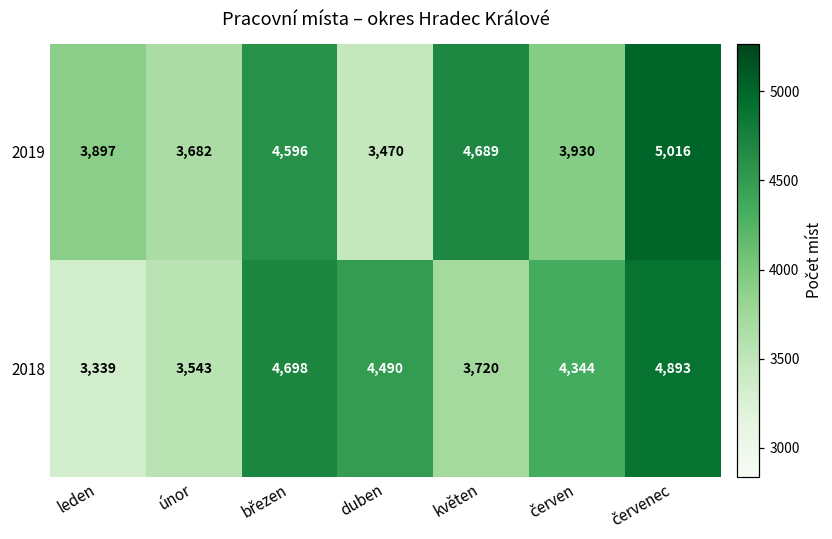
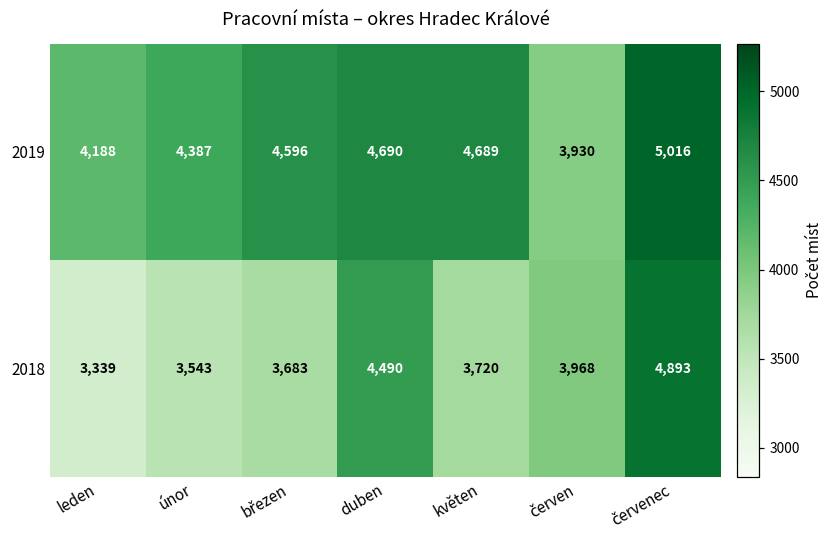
2019, leden: 3,897 -> 4,188
2019, únor: 3,682 -> 4,387
2019, duben: 3,470 -> 4,690
2018, březen: 4,698 -> 3,683
2018, červen: 4,344 -> 3,968
